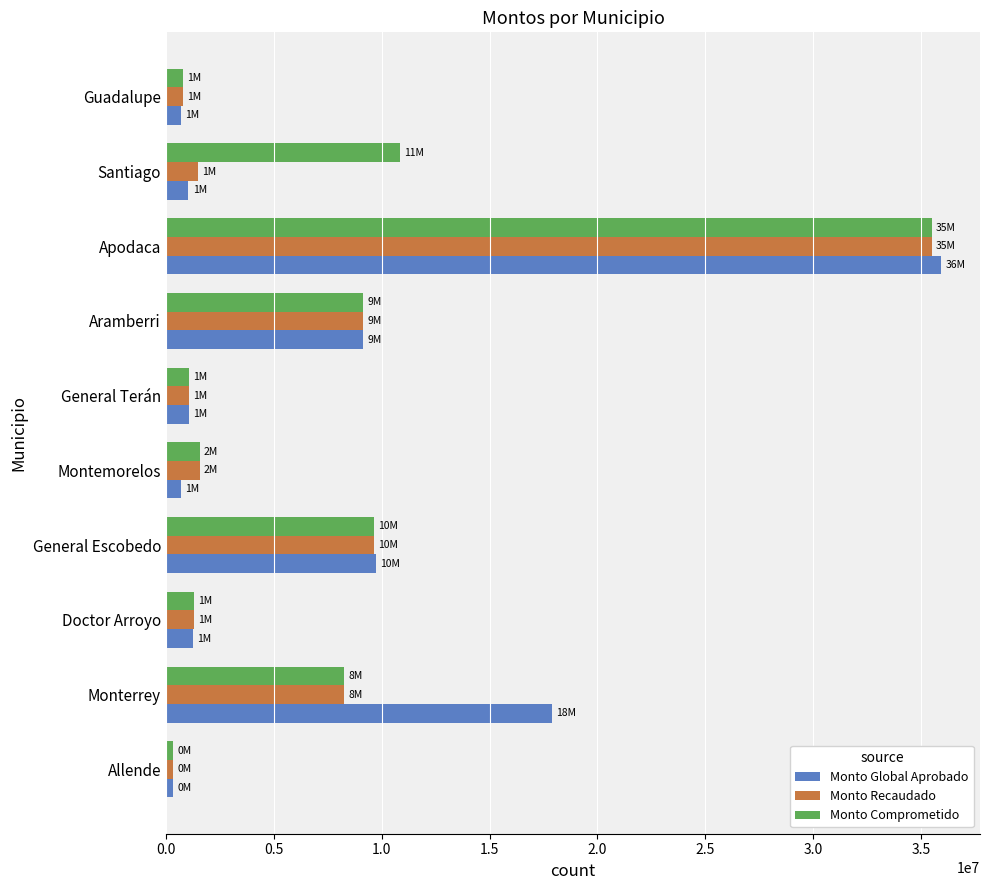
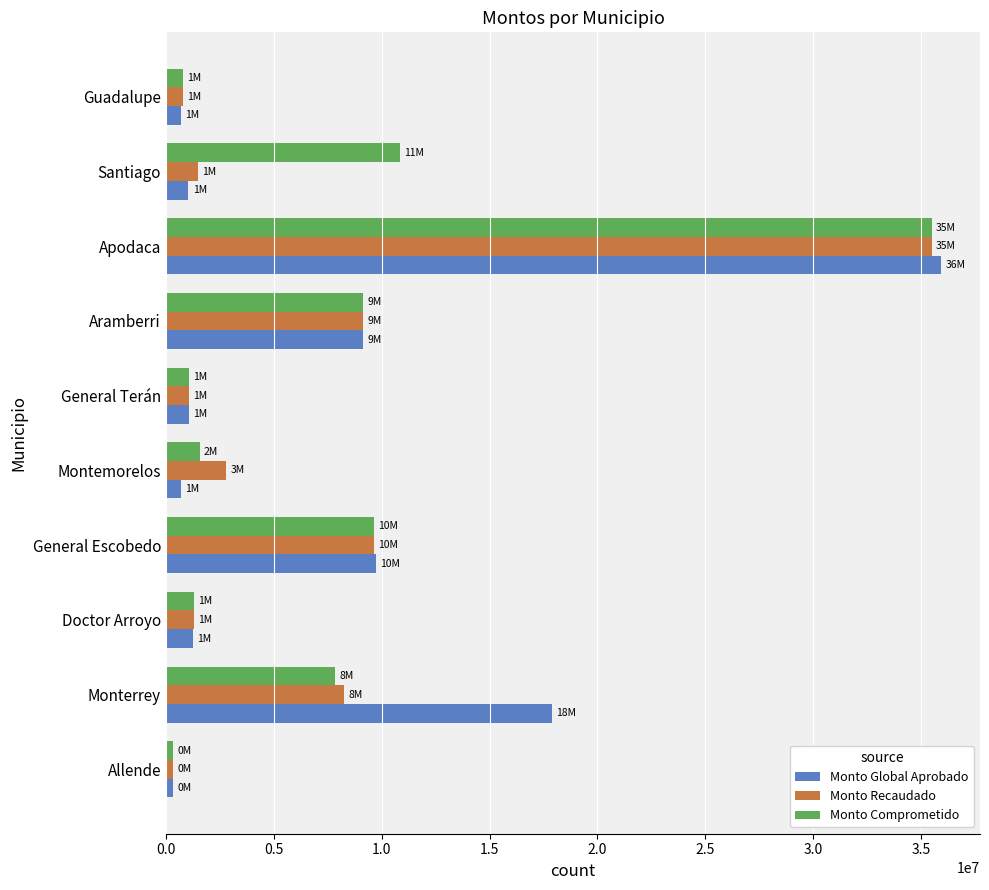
Monto Recaudado, Montemorelos: 2M -> 3M
Monto Comprometido, Monterrey: 8300000 -> 7900000
